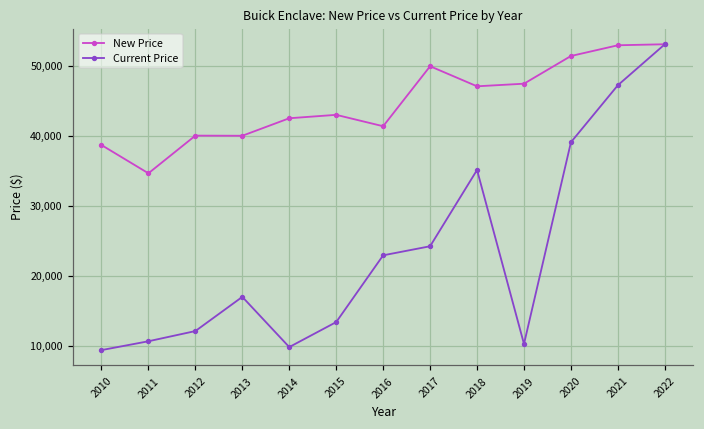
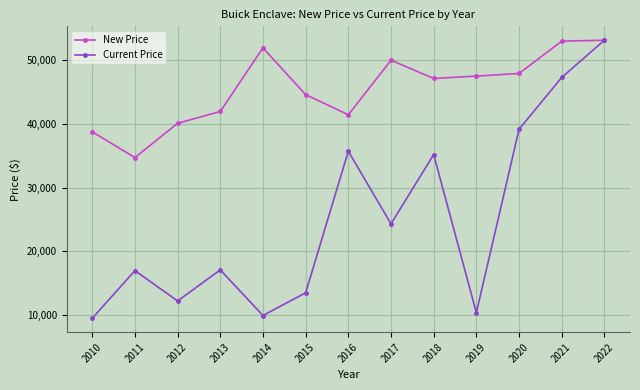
Current Price, 2011: 11,000 -> 17,000
New Price, 2013: 40,000 -> 42,000
New Price, 2014: 43,000 -> 52,000
New Price, 2015: 43,000 -> 45,000
Current Price, 2016: 23,000 -> 36,000
New Price, 2020: 51,000 -> 48,000
